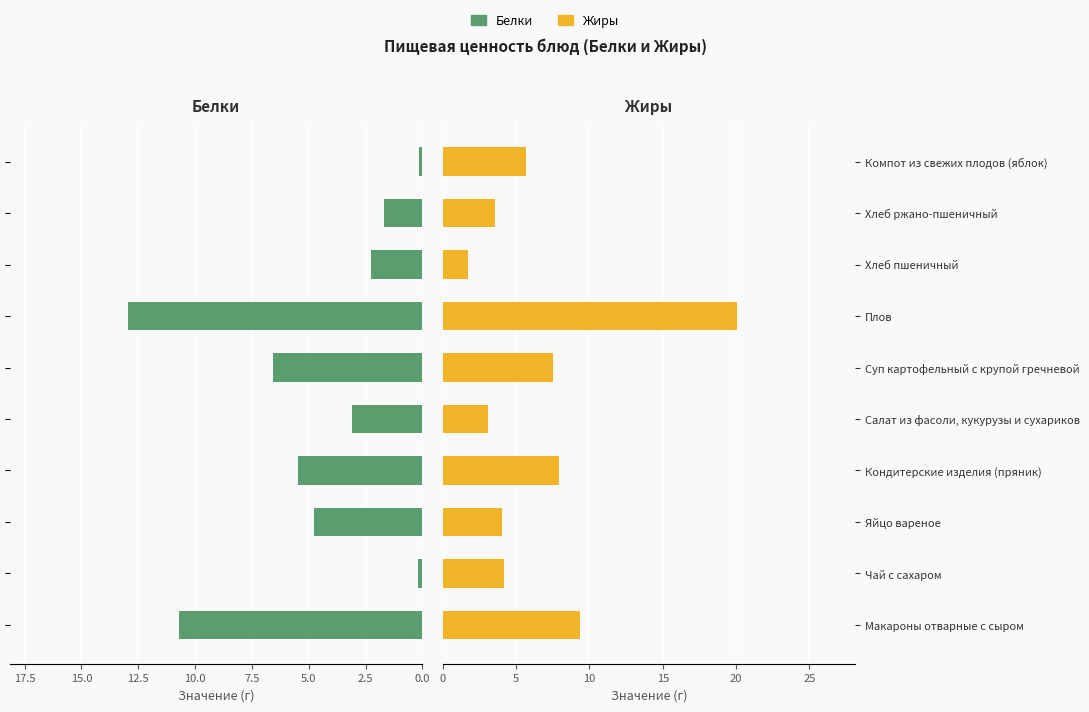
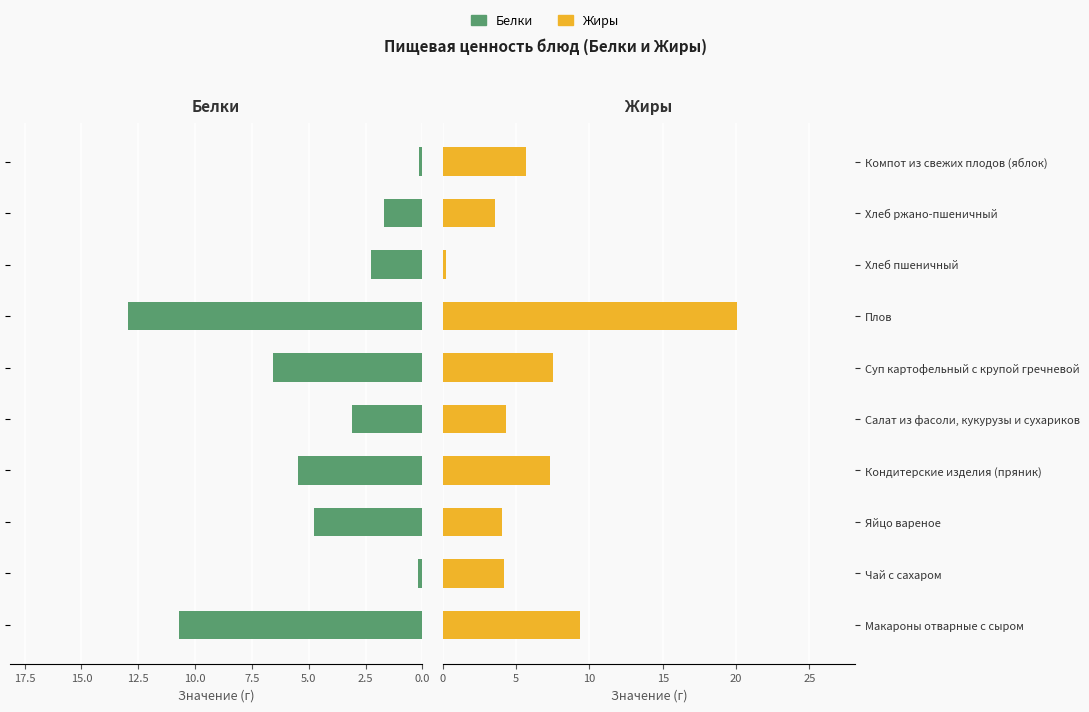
Жиры, Хлеб пшеничный: 1.7 -> 0.2
Жиры, Салат из фасоли, кукурузы и сухариков: 3.1 -> 4.3
Жиры, Кондитерские изделия (пряник): 7.9 -> 7.3
